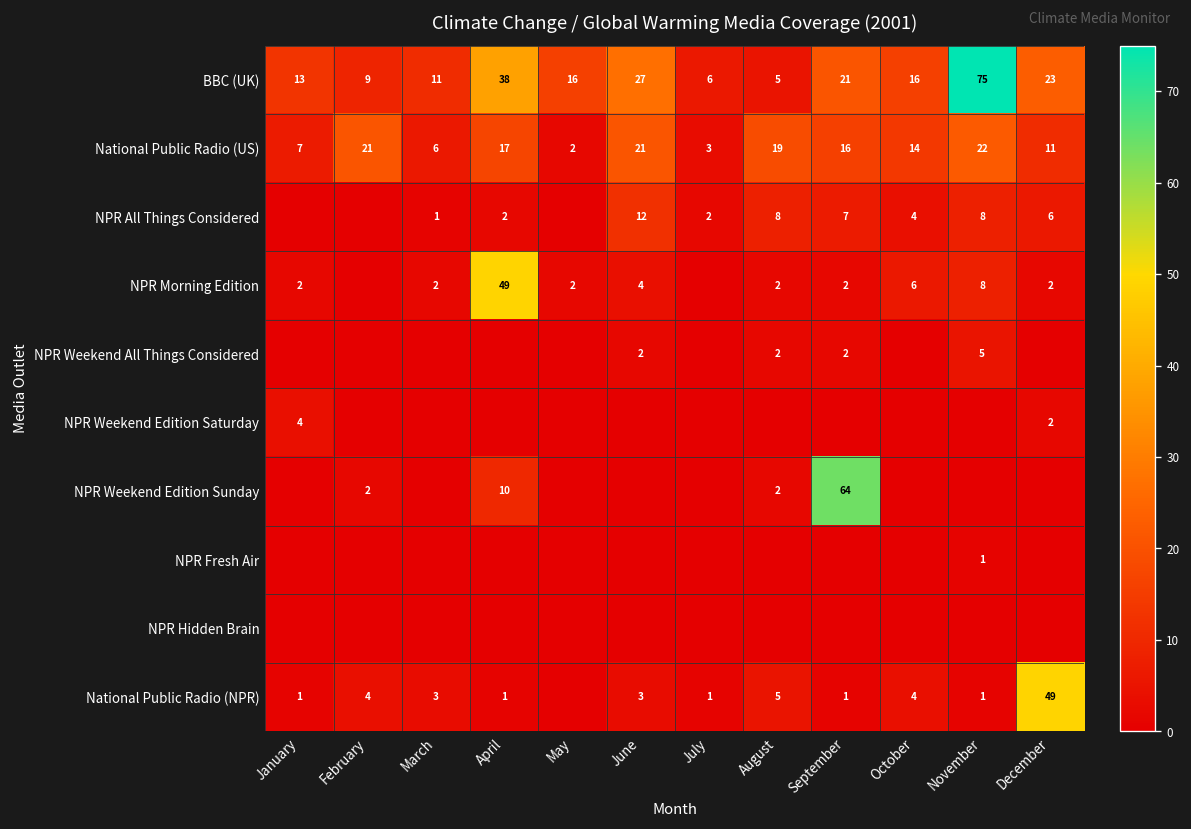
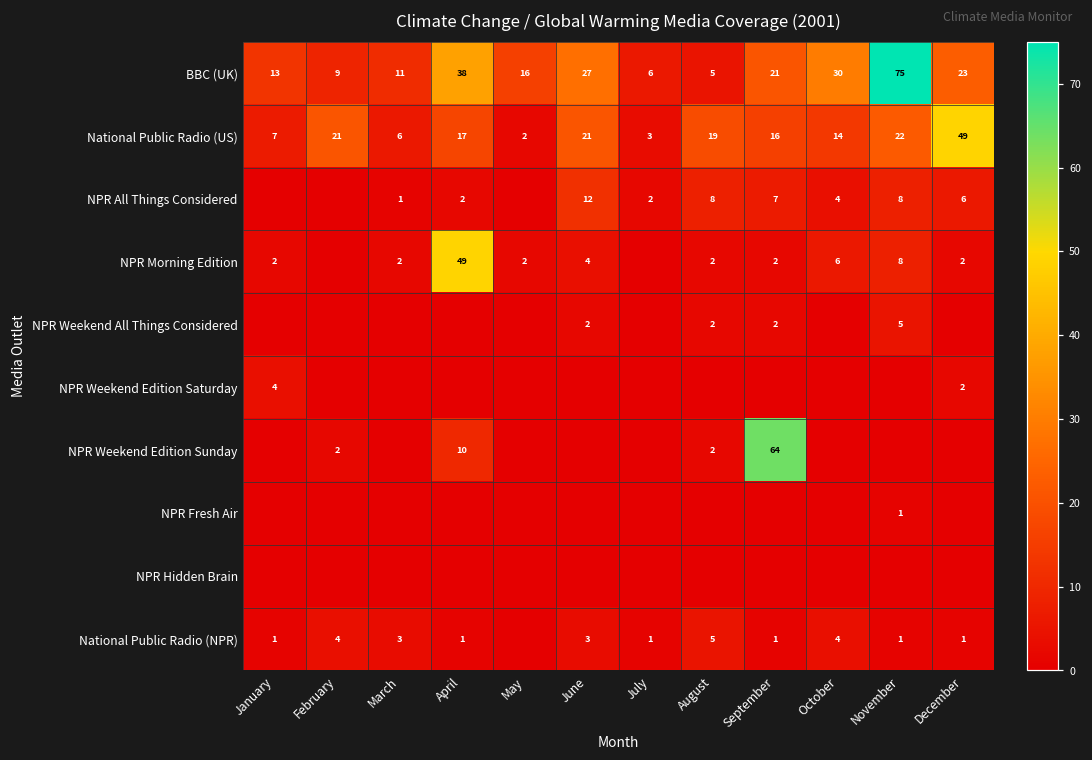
BBC (UK), October: 16 -> 30
National Public Radio (US), December: 11 -> 49
National Public Radio (NPR), December: 49 -> 1
